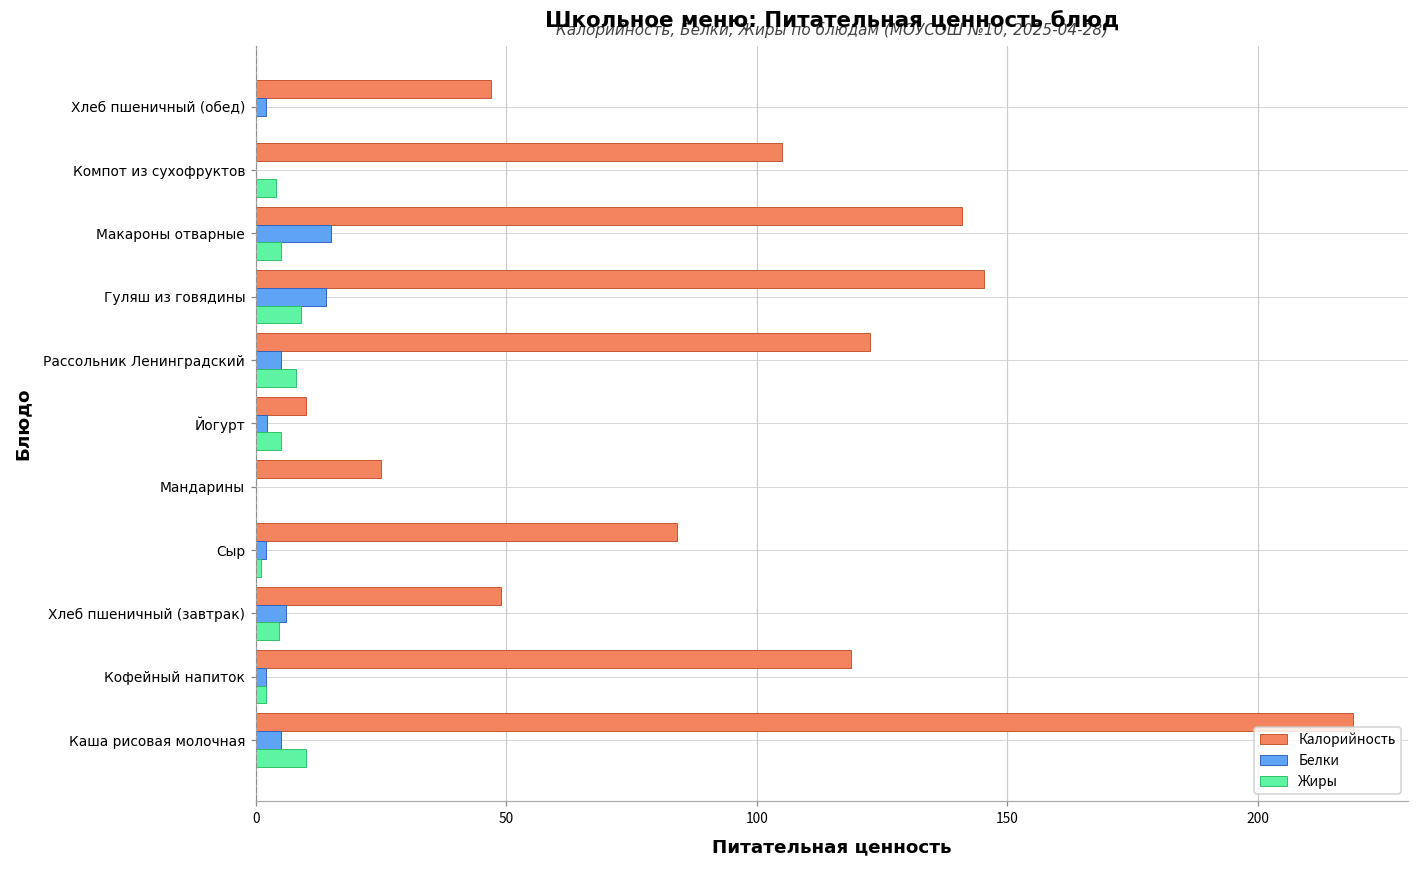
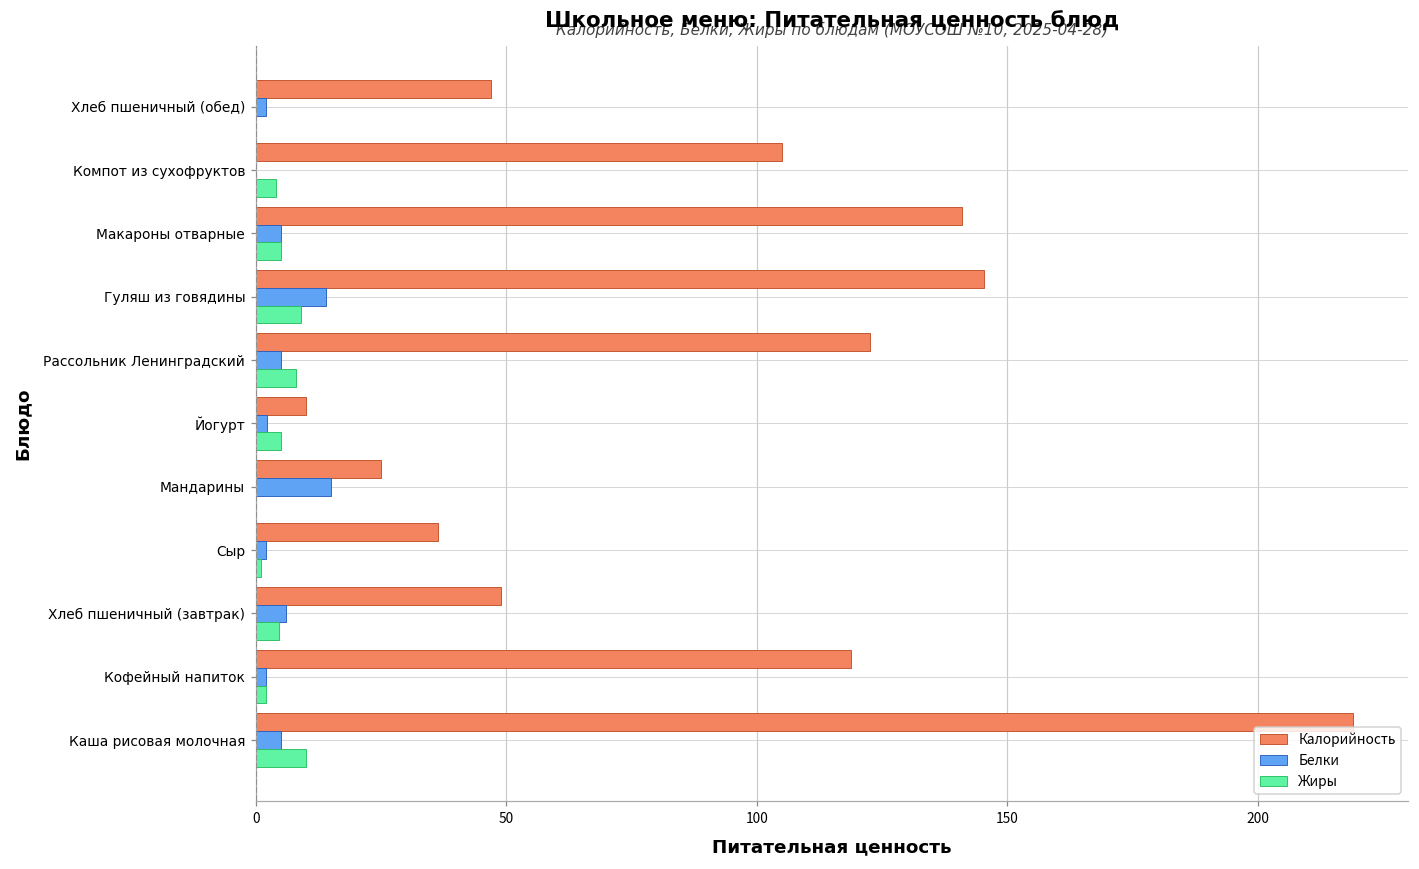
Белки, Макароны отварные: 15 -> 5
Белки, Мандарины: 0 -> 15
Калорийность, Сыр: 84 -> 36
